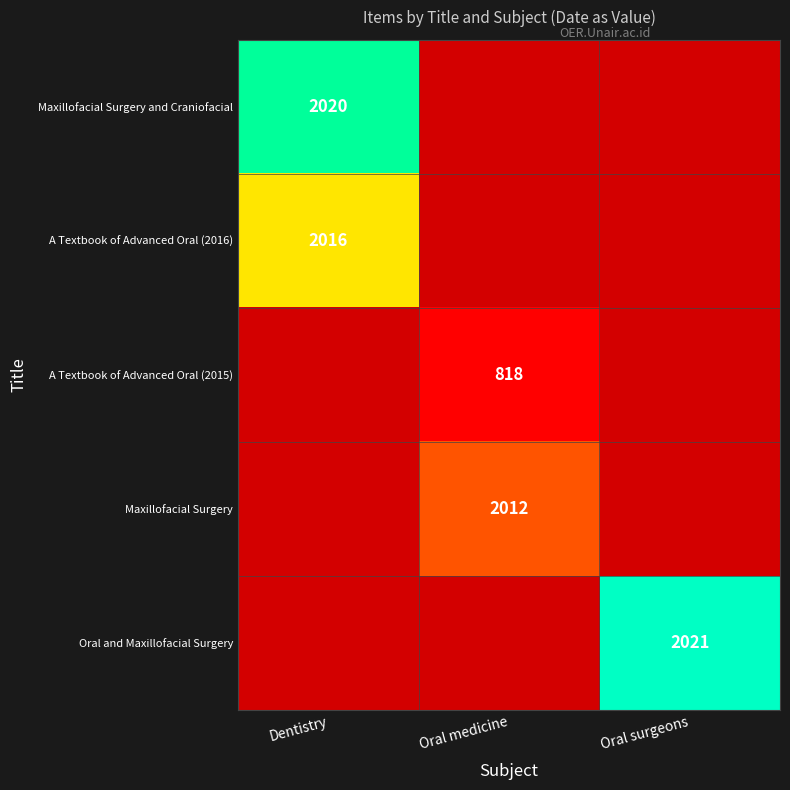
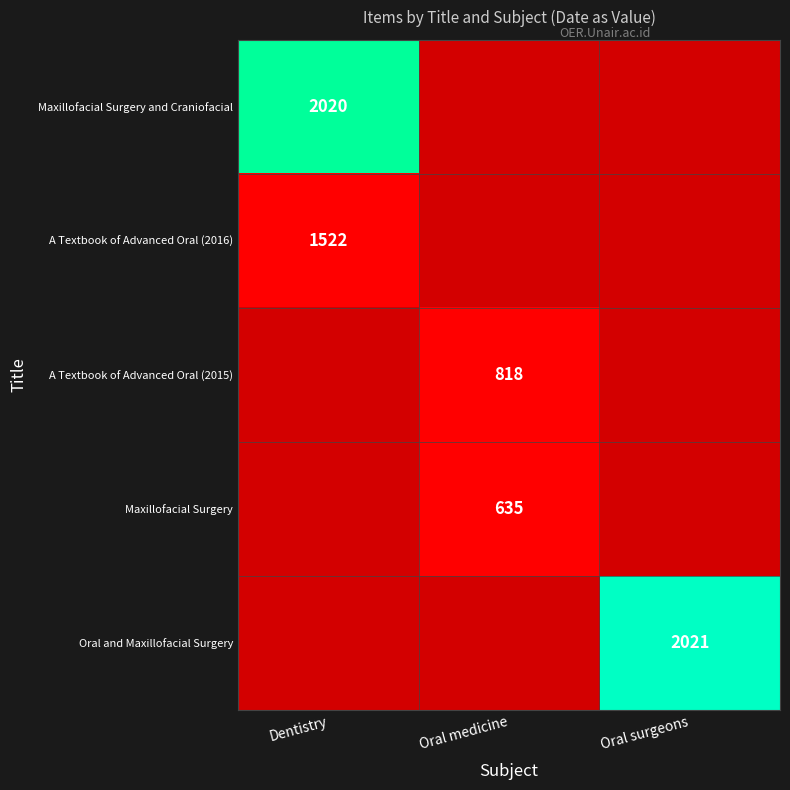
A Textbook of Advanced Oral (2016), Dentistry: 2016 -> 1522
Maxillofacial Surgery, Oral medicine: 2012 -> 635
